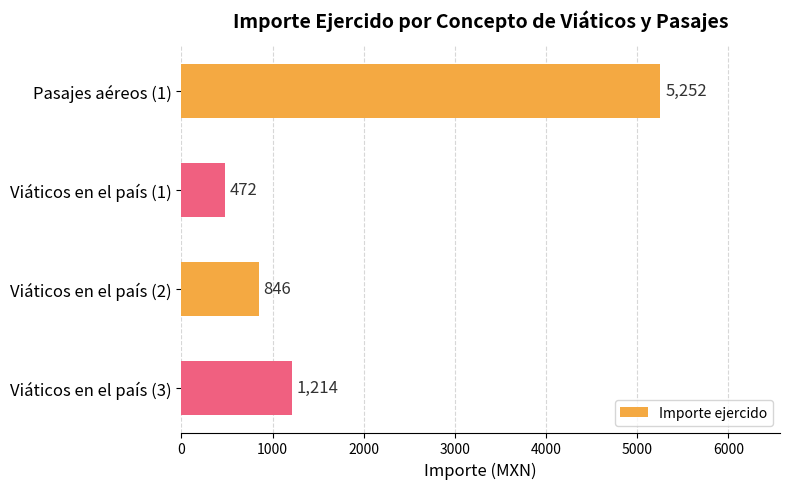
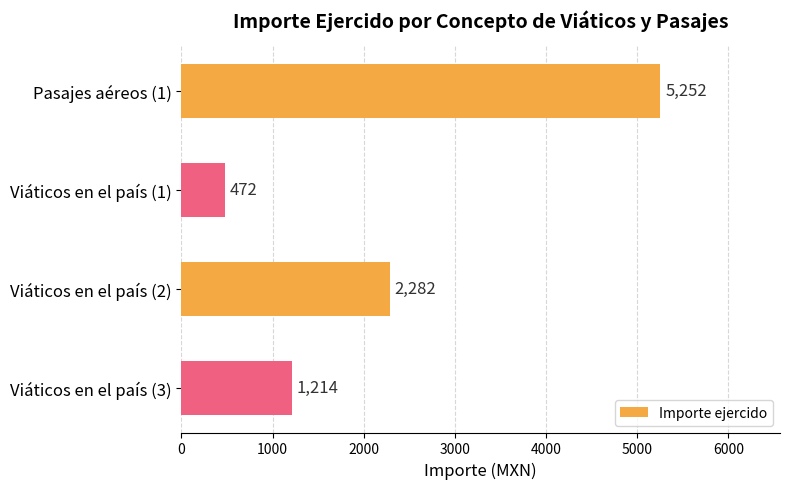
Viáticos en el país (2): 846 -> 2,282
